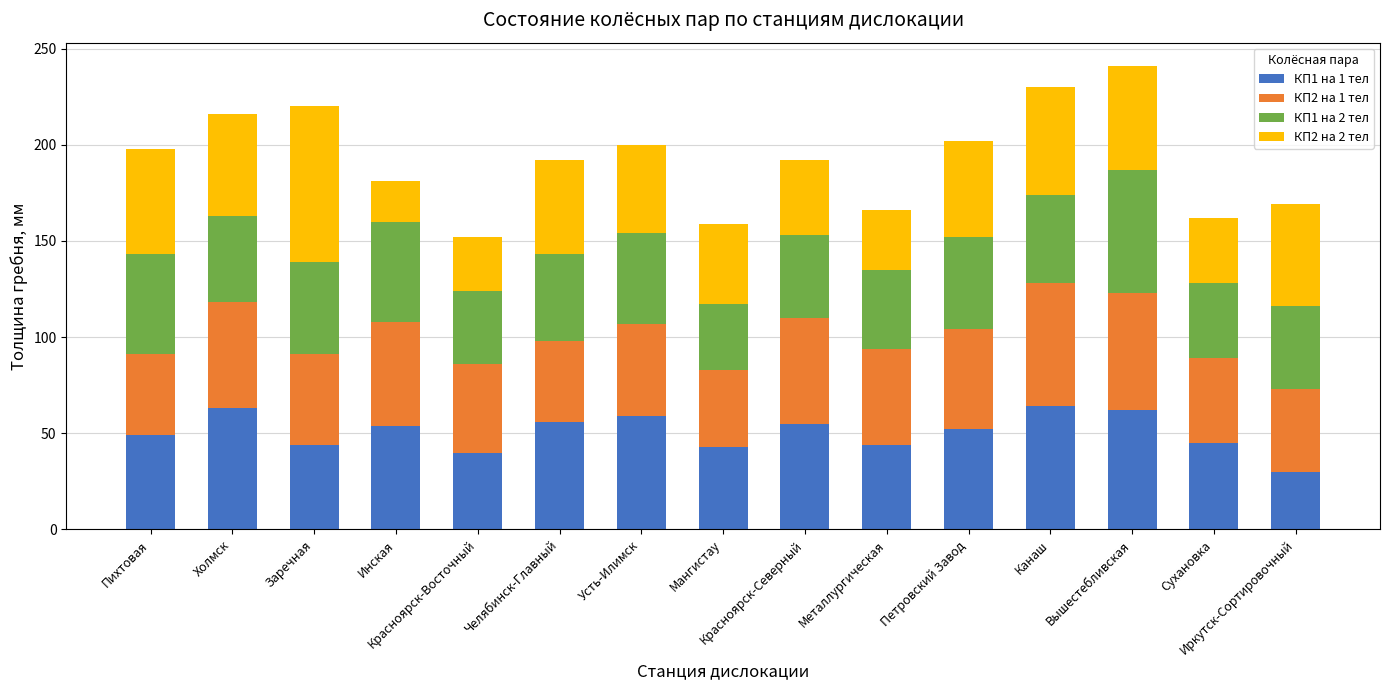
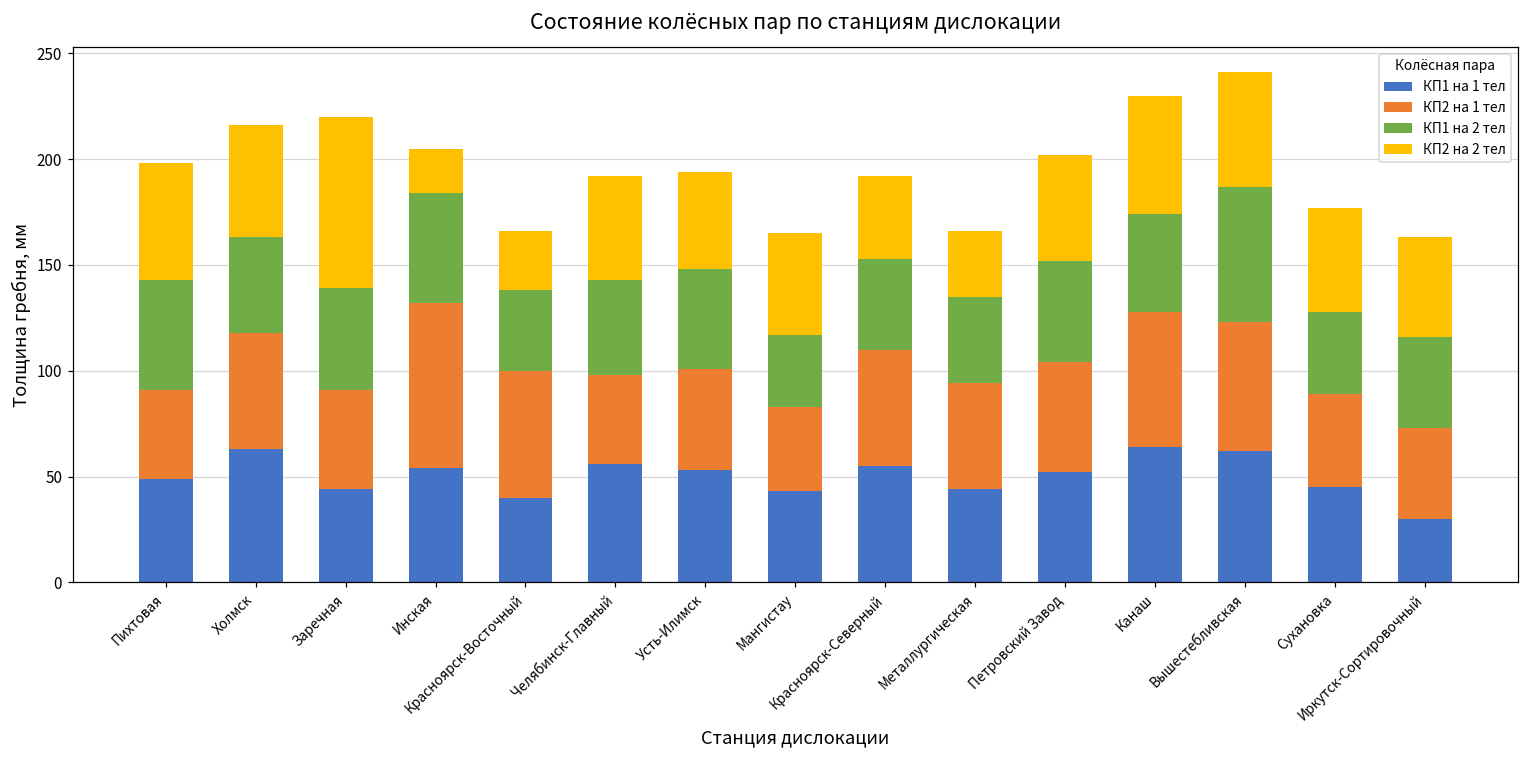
КП2 на 1 тел, Инская: 54 -> 78
КП2 на 1 тел, Красноярск-Восточный: 46 -> 60
КП1 на 1 тел, Усть-Илимск: 59 -> 53
КП2 на 2 тел, Мангистау: 42 -> 48
КП2 на 2 тел, Сухановка: 34 -> 49
КП2 на 2 тел, Иркутск-Сортировочный: 53 -> 47
